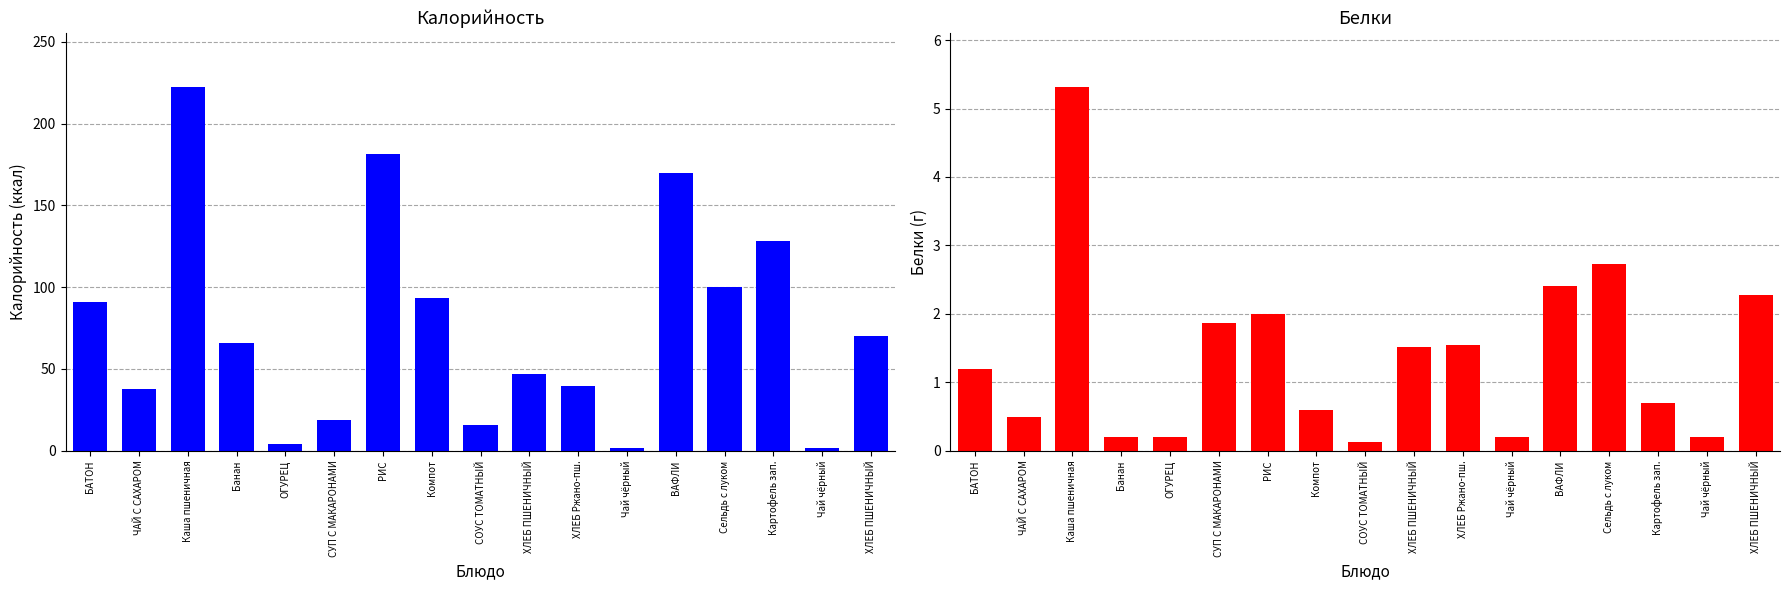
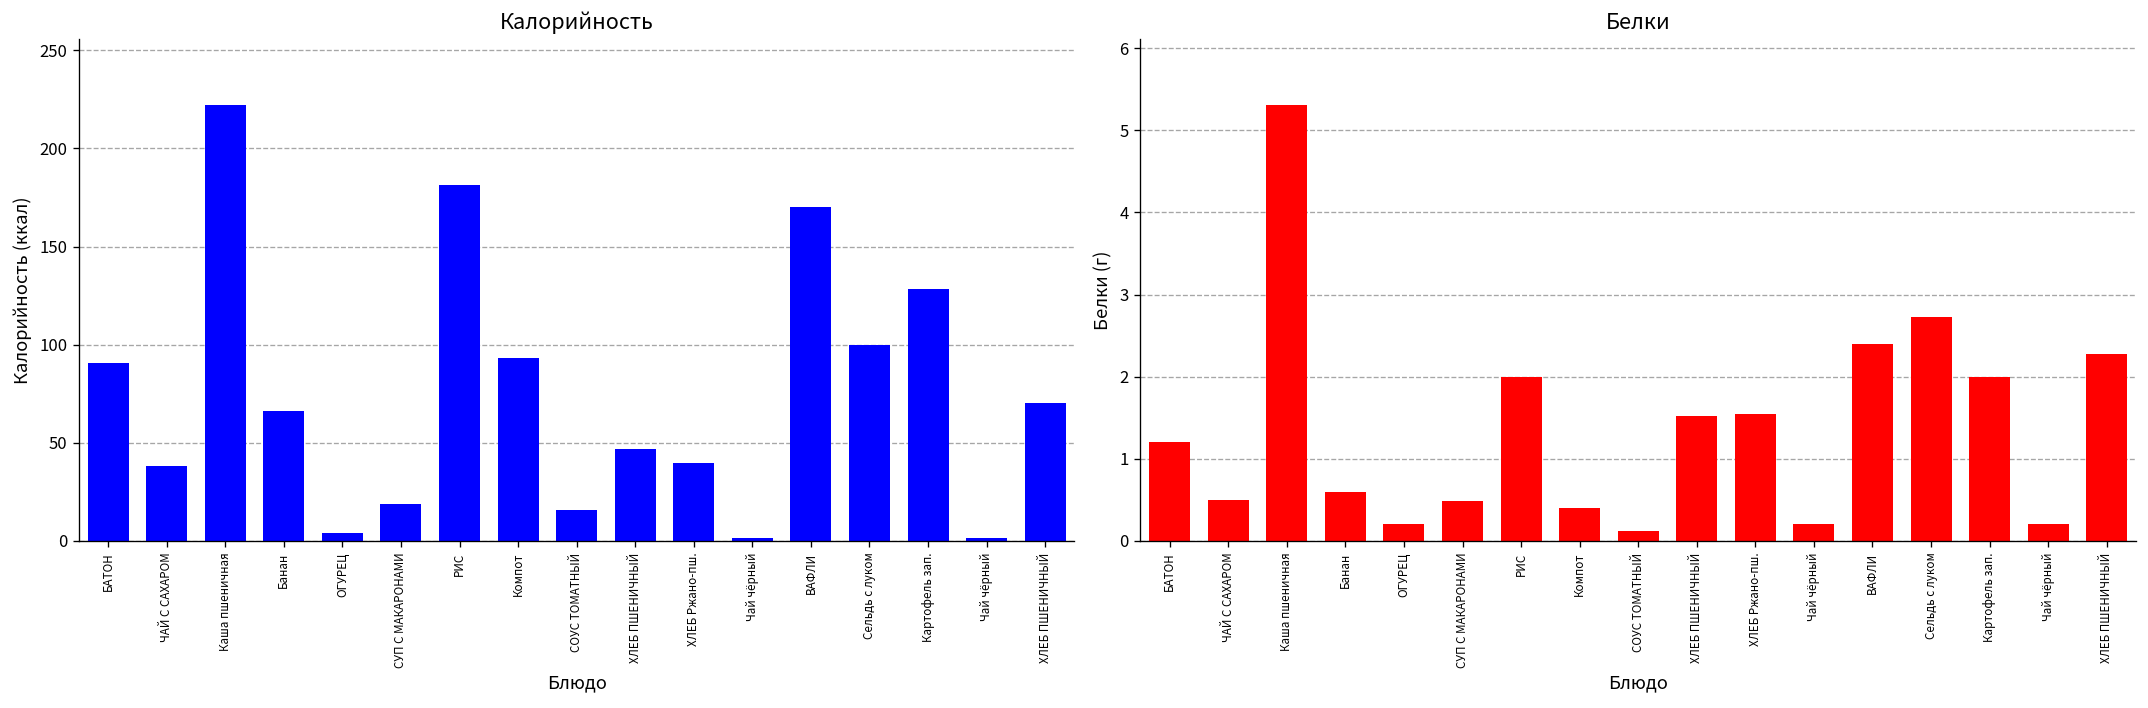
Белки, Банан: 0.2 -> 0.6
Белки, СУП С МАКАРОНАМИ: 1.9 -> 0.5
Белки, Компот: 0.6 -> 0.4
Белки, Картофель зап.: 0.7 -> 2.0
